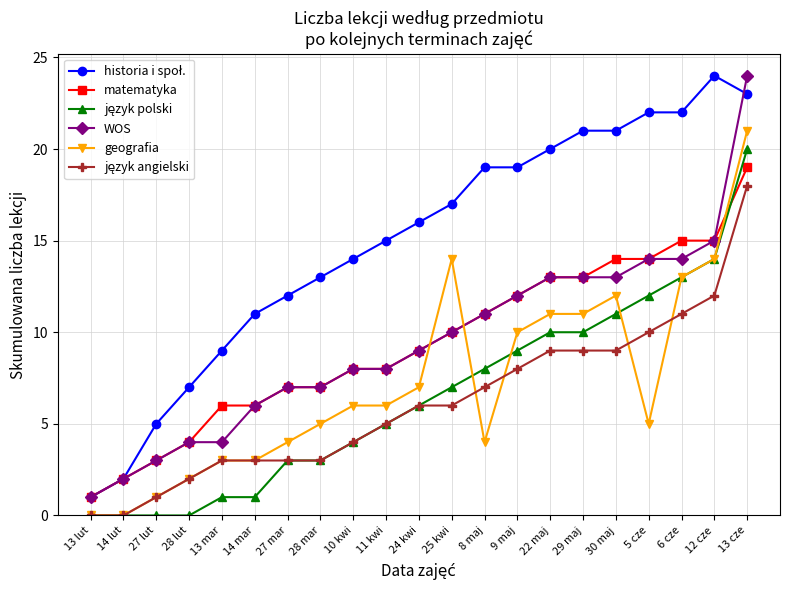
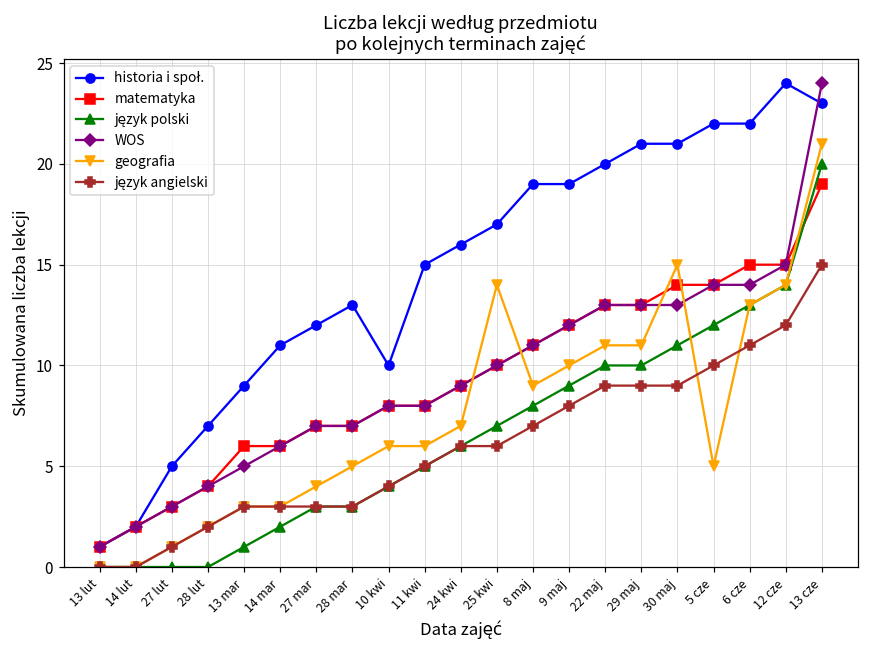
WOS, 13 mar: 4 -> 5
język polski, 14 mar: 1 -> 2
historia i społ., 10 kwi: 14 -> 10
geografia, 8 maj: 4 -> 9
geografia, 30 maj: 12 -> 15
język angielski, 13 cze: 18 -> 15
